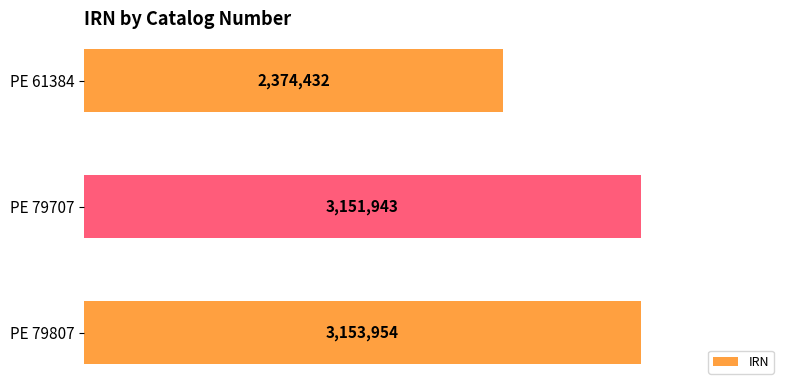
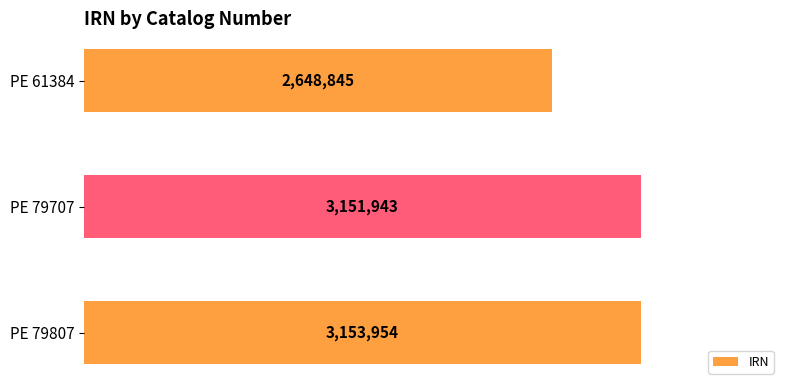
PE 61384: 2,374,432 -> 2,648,845
